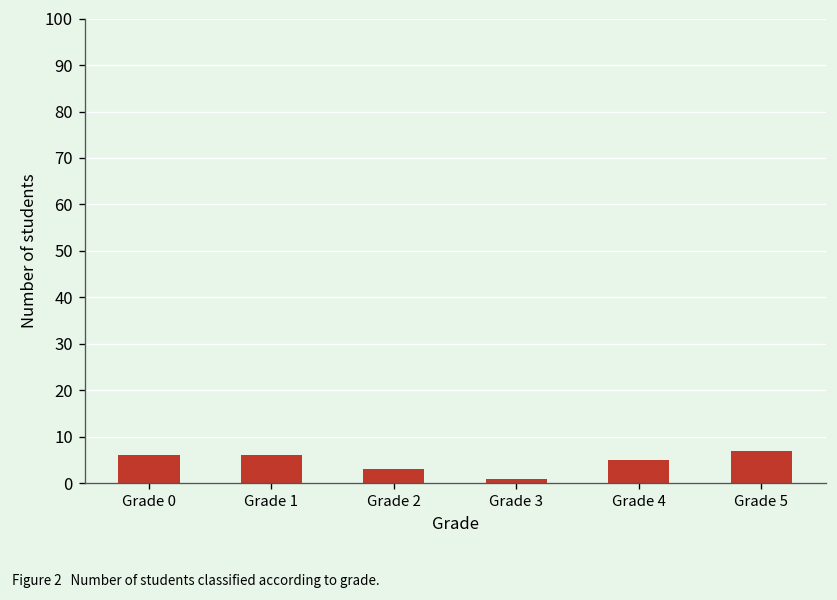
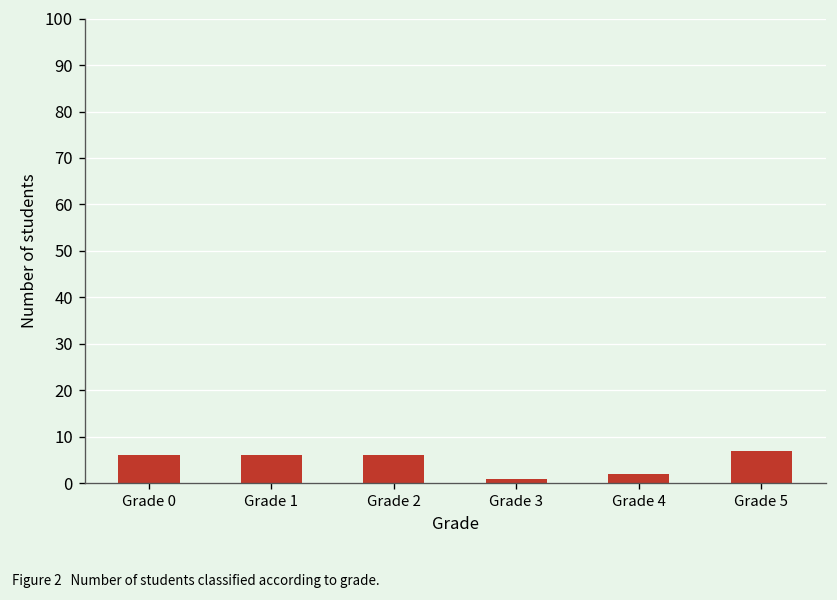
Grade 2: 3 -> 6
Grade 4: 5 -> 2
